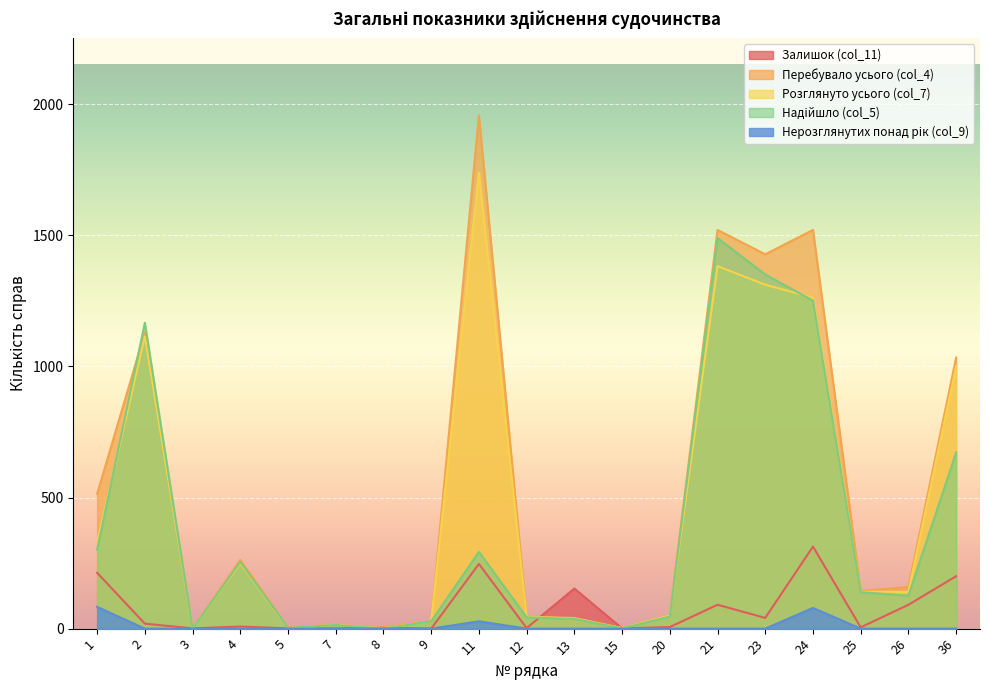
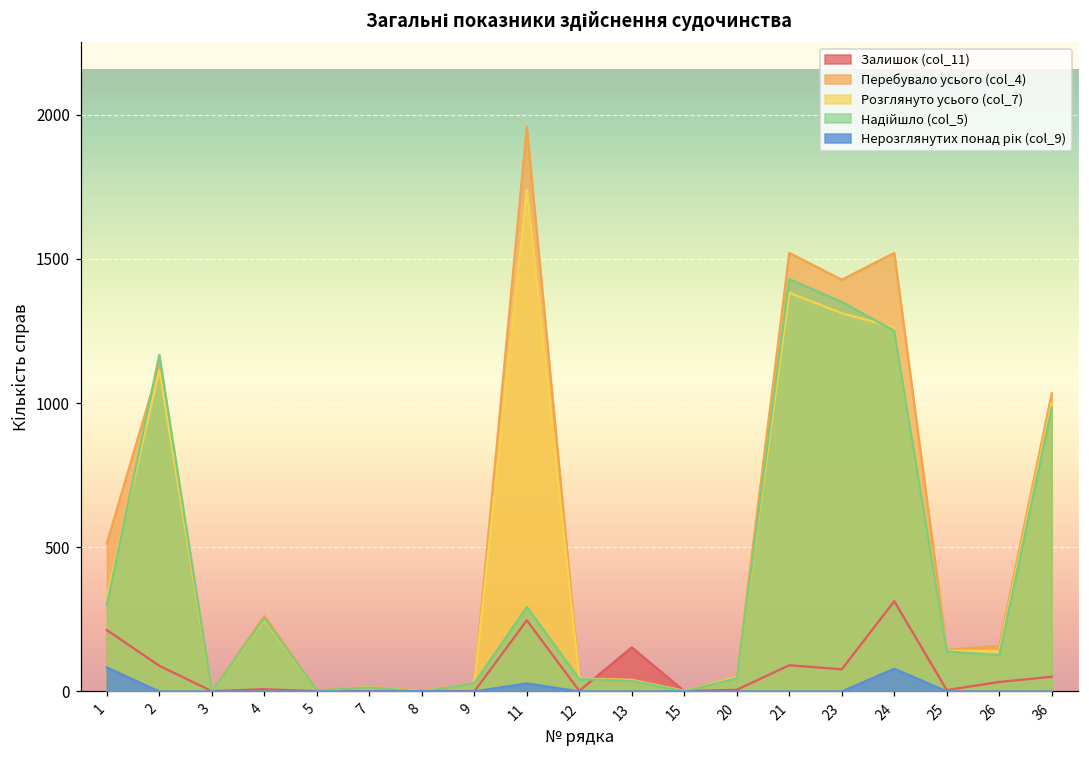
Залишок (col_11), 2: 20 -> 90
Надійшло (col_5), 21: 1490 -> 1430
Залишок (col_11), 23: 40 -> 80
Залишок (col_11), 26: 90 -> 30
Залишок (col_11), 36: 200 -> 50
Надійшло (col_5), 36: 670 -> 980
